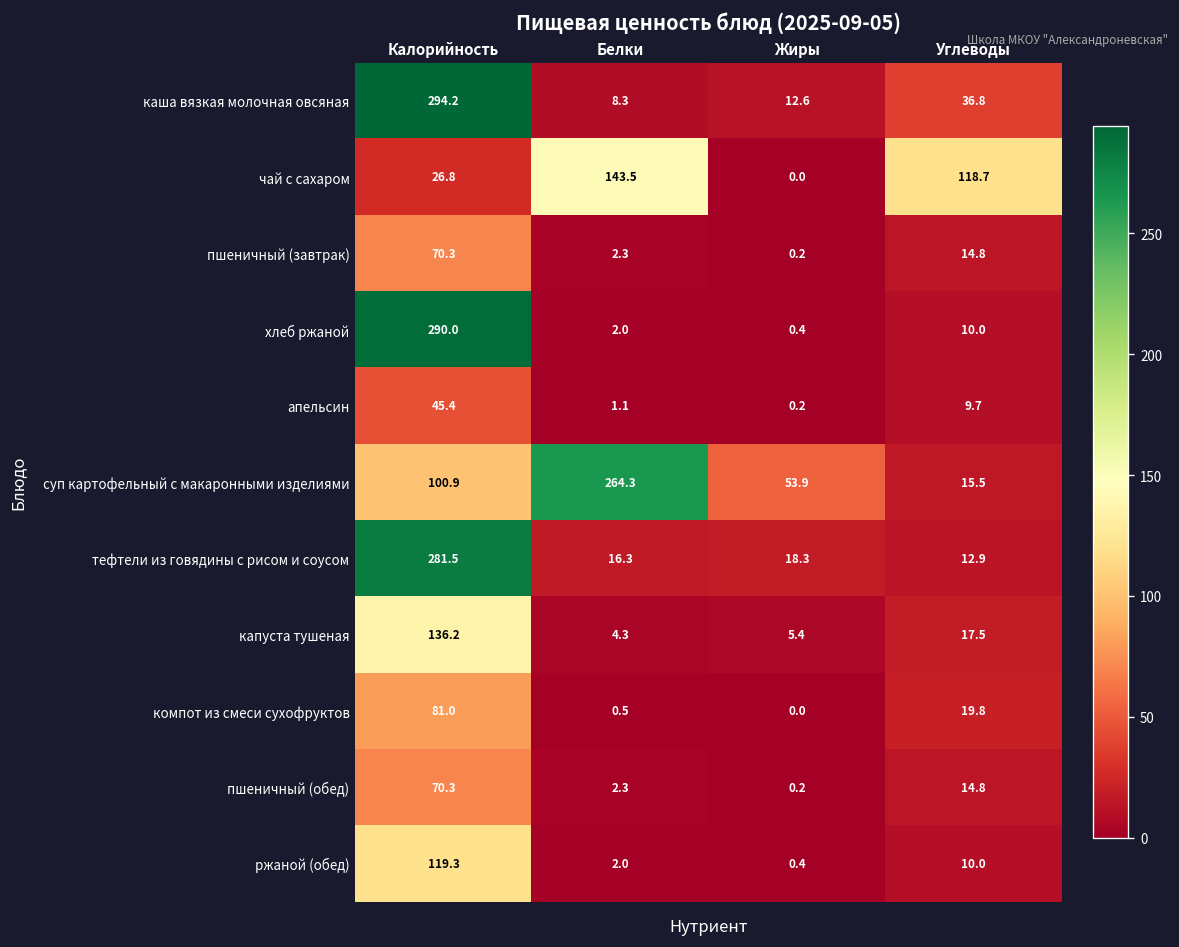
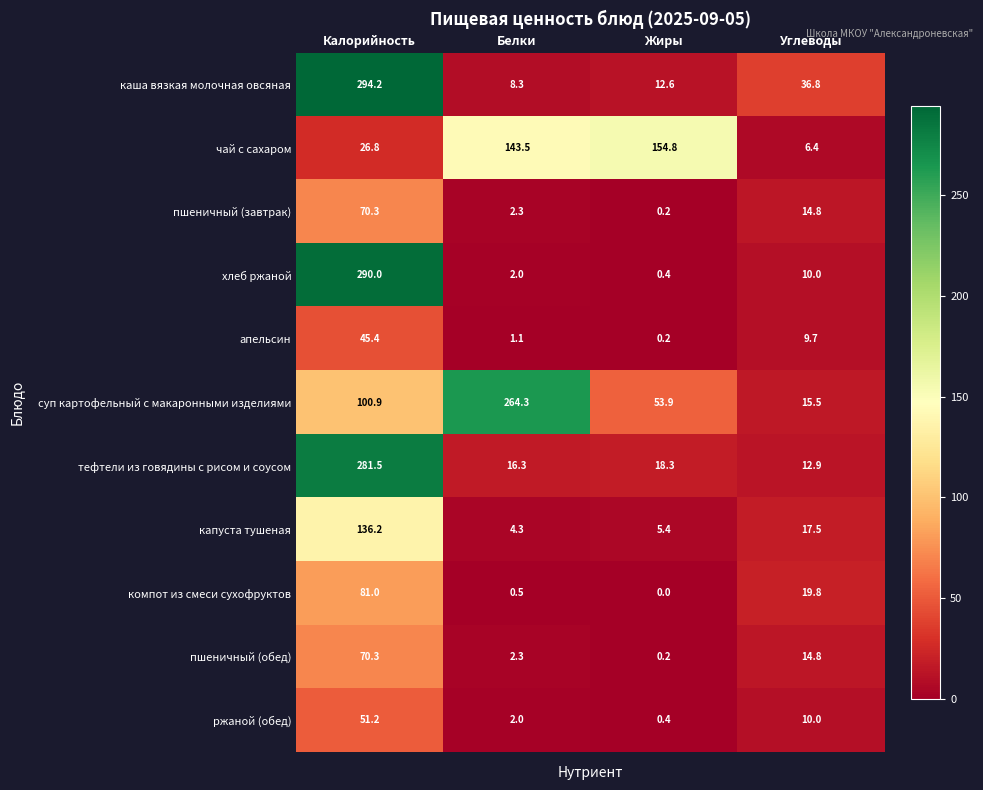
чай с сахаром, Жиры: 0.0 -> 154.8
чай с сахаром, Углеводы: 118.7 -> 6.4
ржаной (обед), Калорийность: 119.3 -> 51.2
